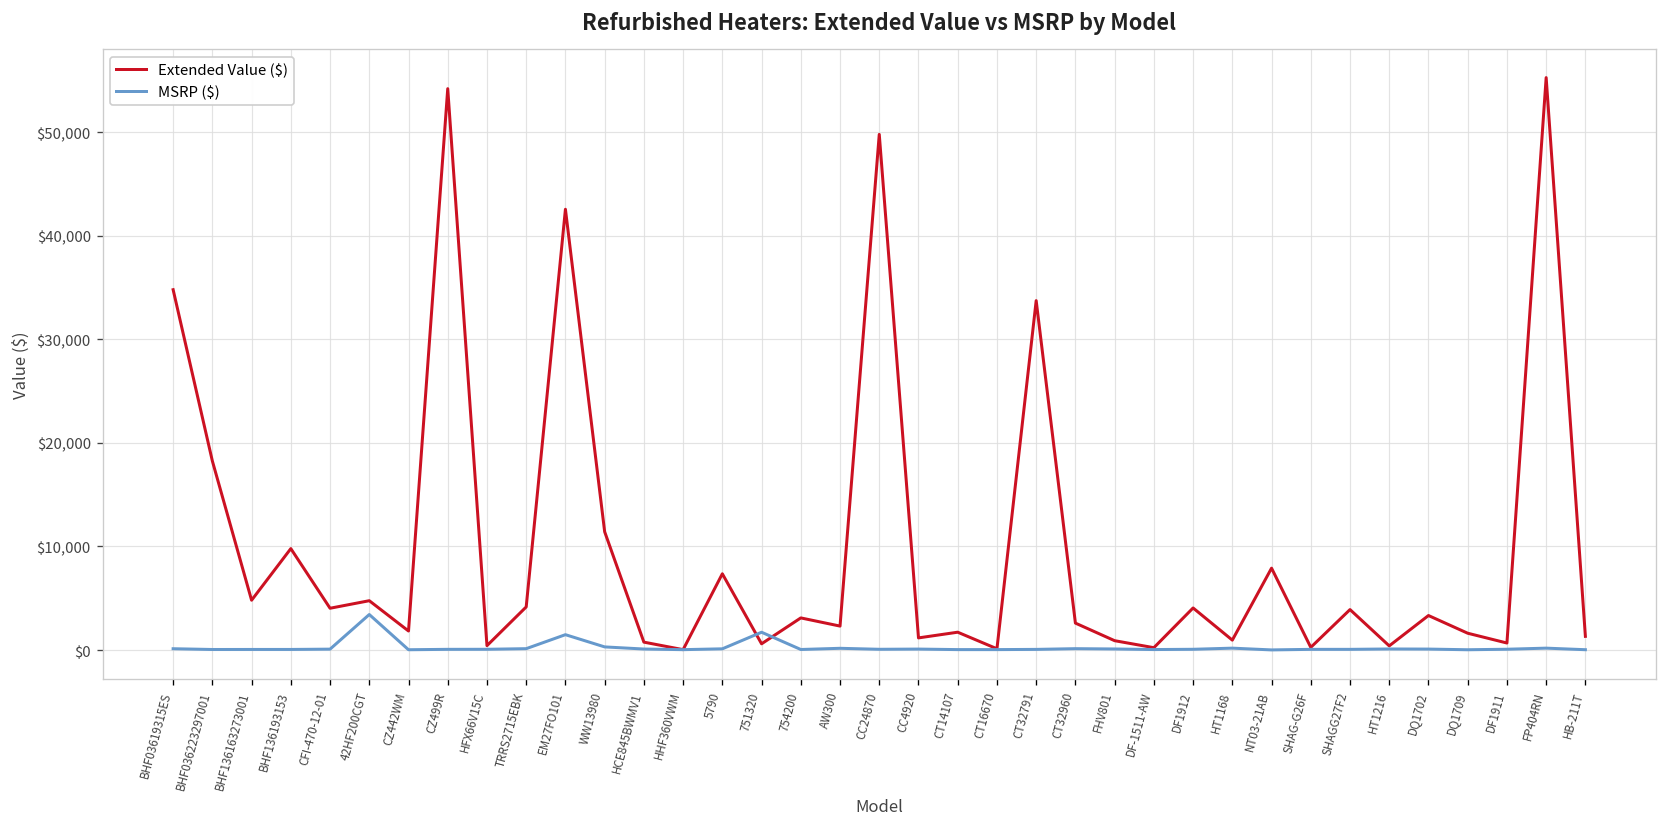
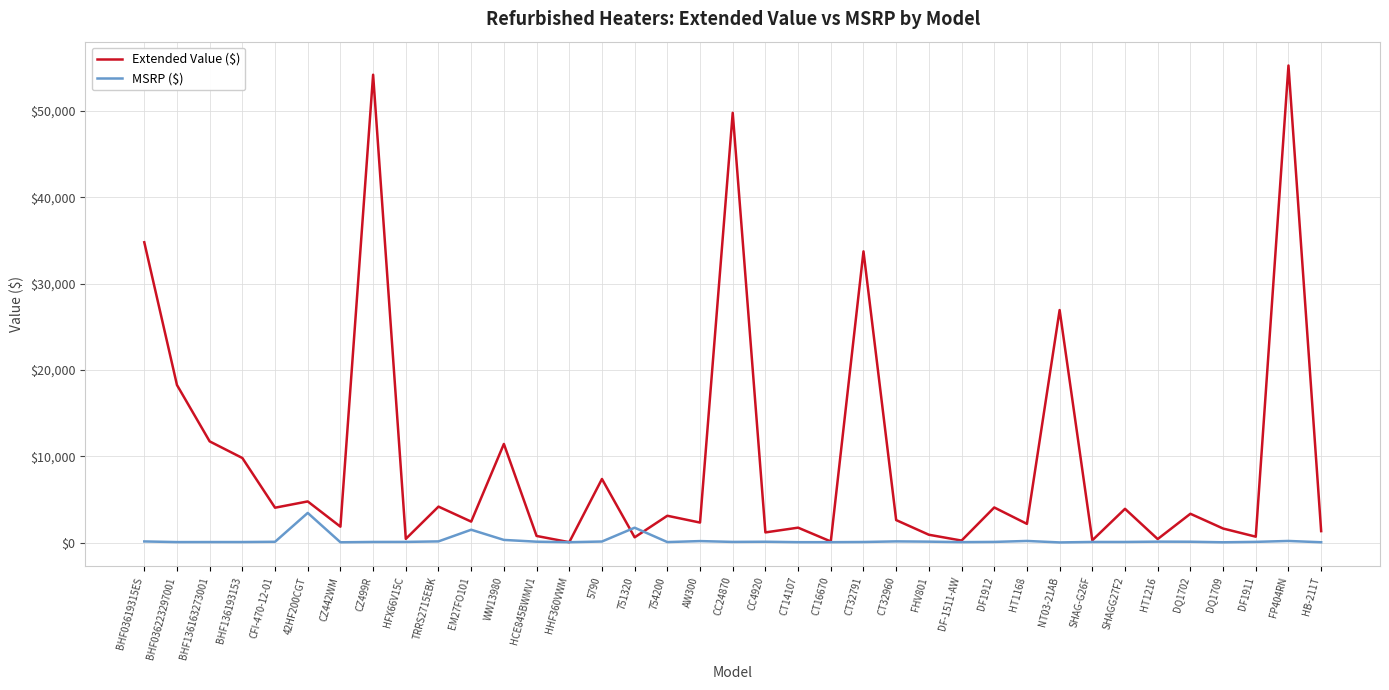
Extended Value ($), BHF136163273001: $5,000 -> $12,000
Extended Value ($), EM27FO101: $43,000 -> $2,000
Extended Value ($), HT1168: $1,000 -> $2,000
Extended Value ($), NT03-21AB: $8,000 -> $27,000
